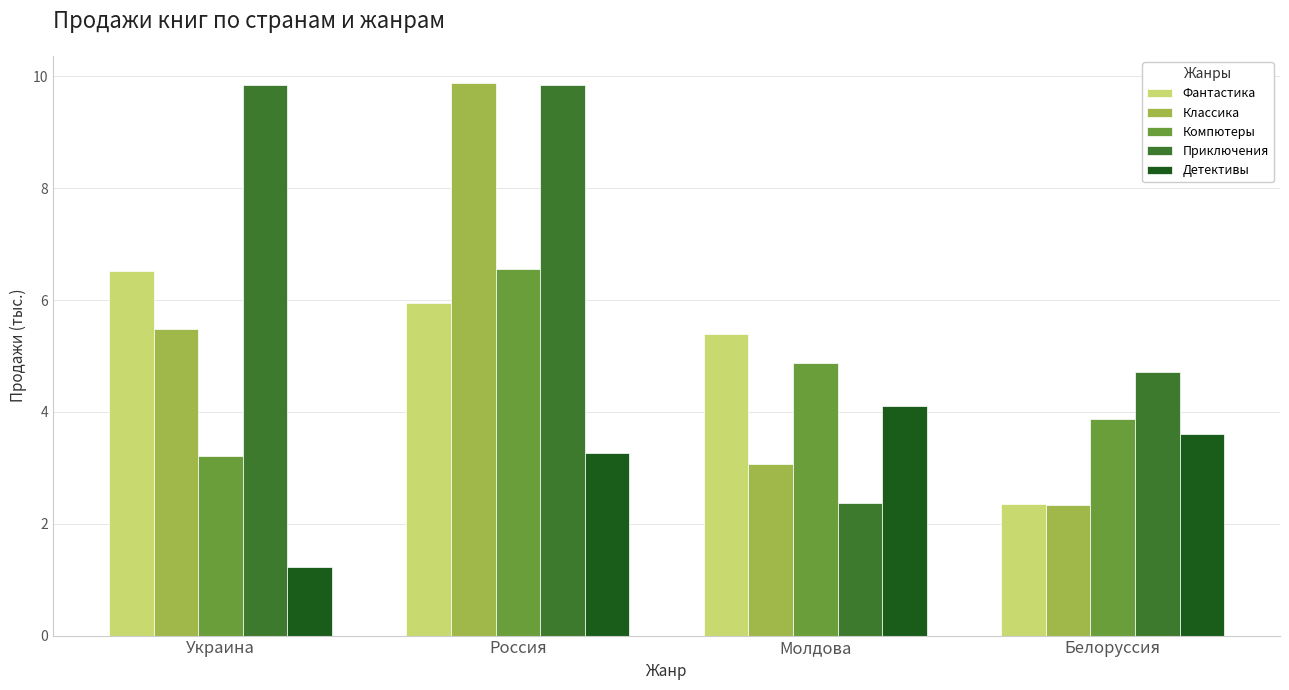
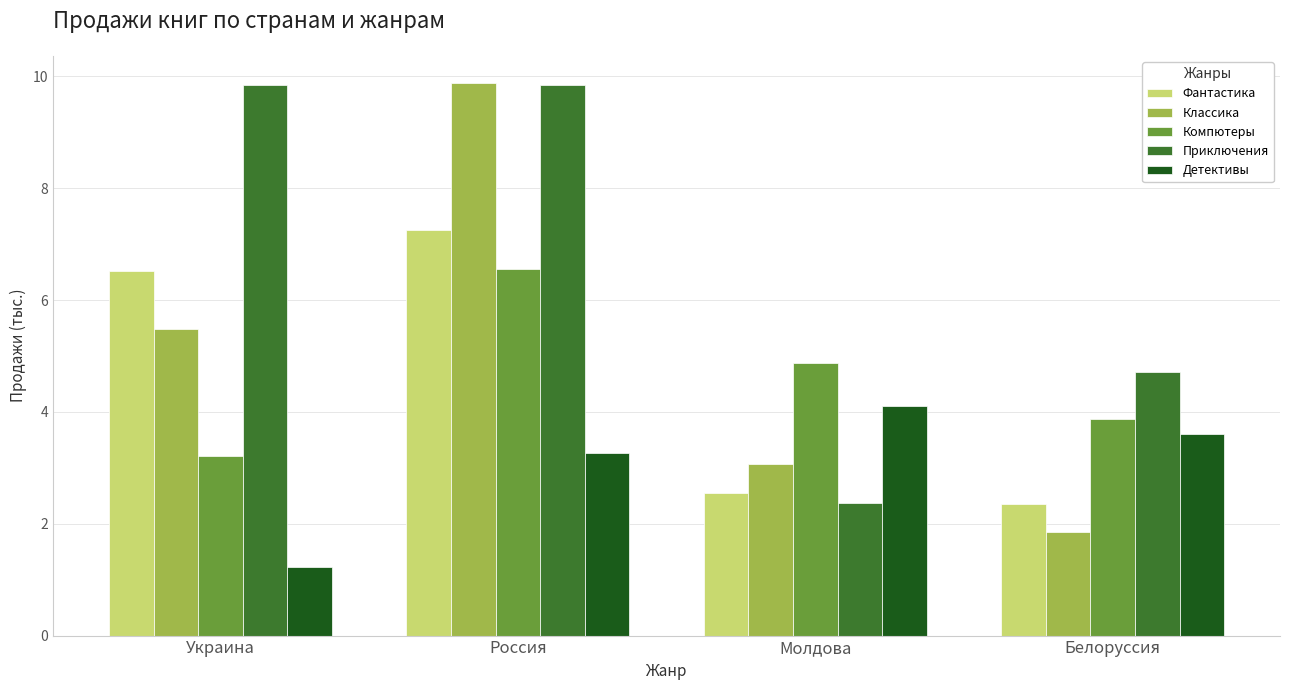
Фантастика, Россия: 5.9 -> 7.3
Фантастика, Молдова: 5.4 -> 2.5
Классика, Белоруссия: 2.3 -> 1.8
